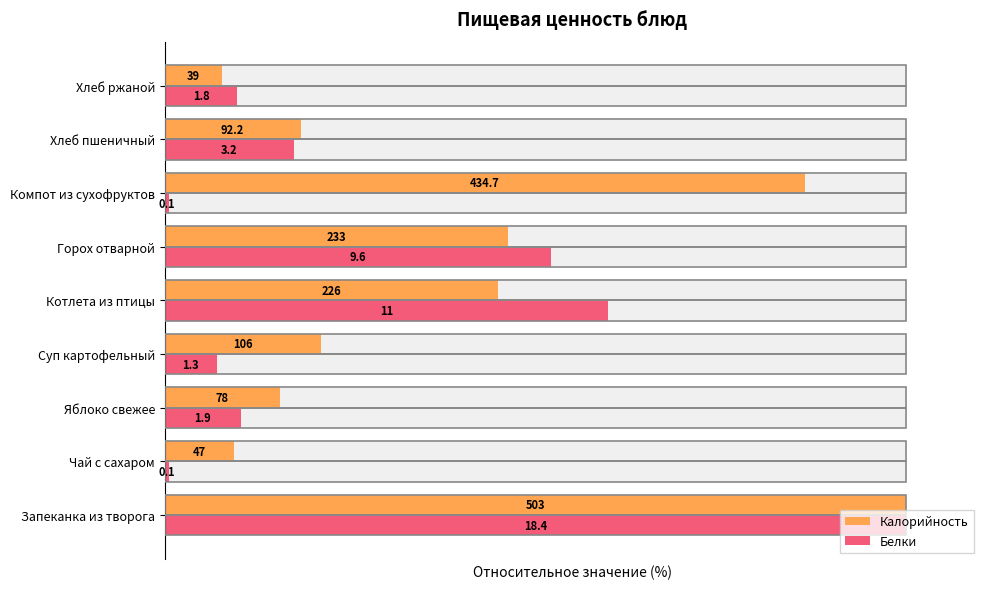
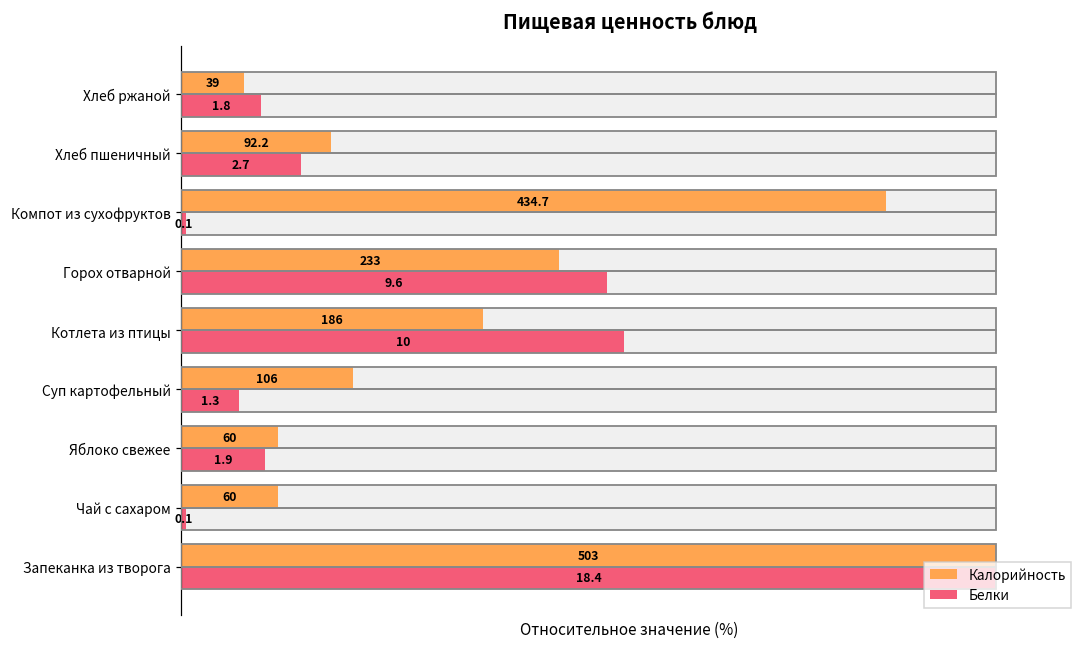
Белки, Хлеб пшеничный: 3.2 -> 2.7
Калорийность, Котлета из птицы: 226 -> 186
Белки, Котлета из птицы: 11 -> 10
Калорийность, Яблоко свежее: 78 -> 60
Калорийность, Чай с сахаром: 47 -> 60
